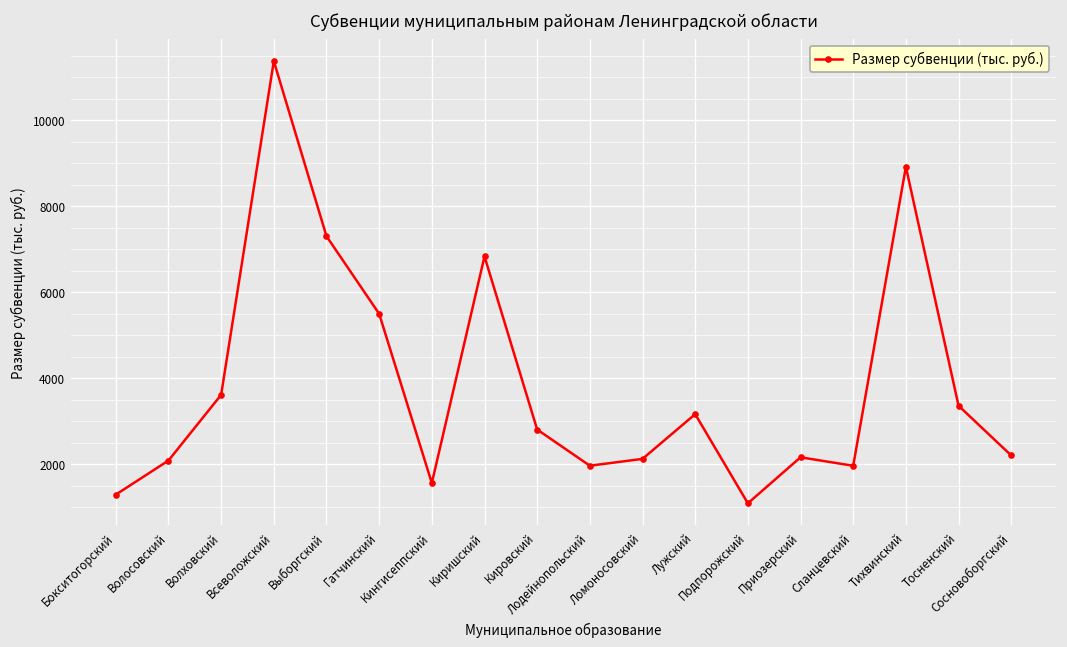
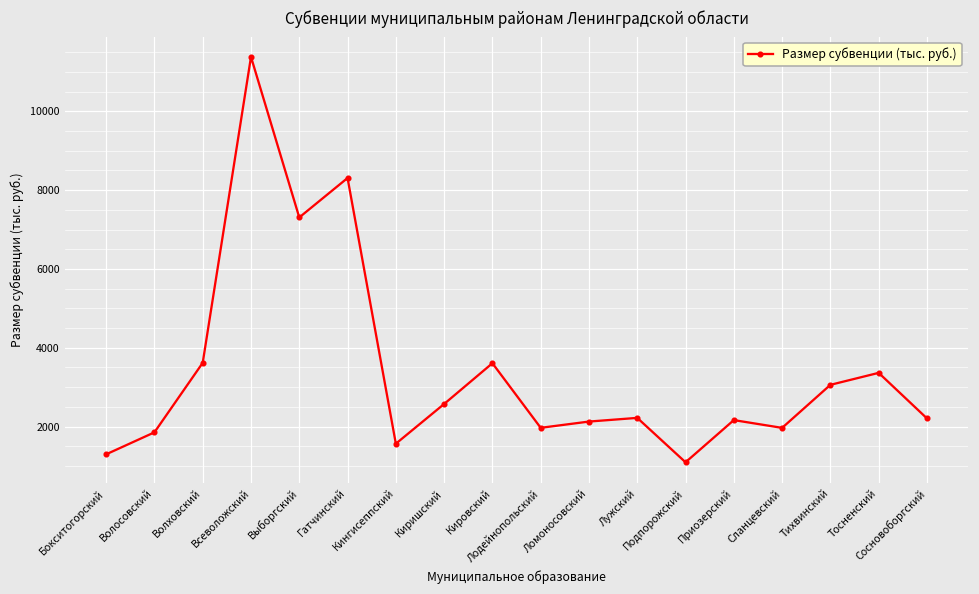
Волосовский: 2100 -> 1900
Гатчинский: 5500 -> 8300
Киришский: 6800 -> 2600
Кировский: 2800 -> 3600
Лужский: 3200 -> 2200
Тихвинский: 8900 -> 3100
